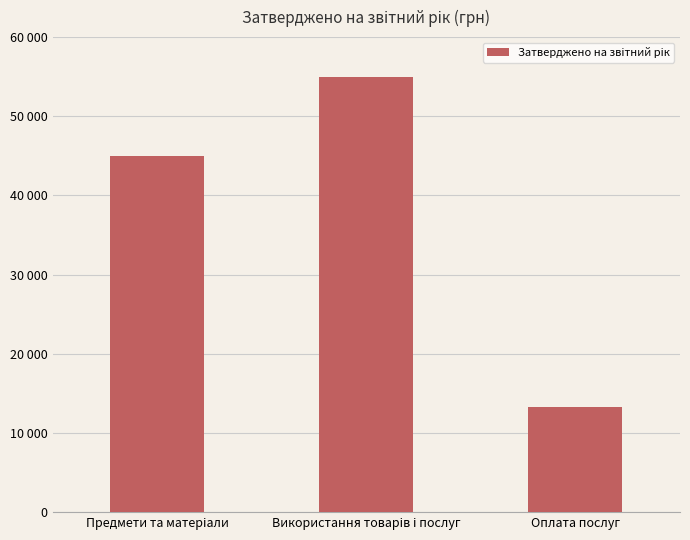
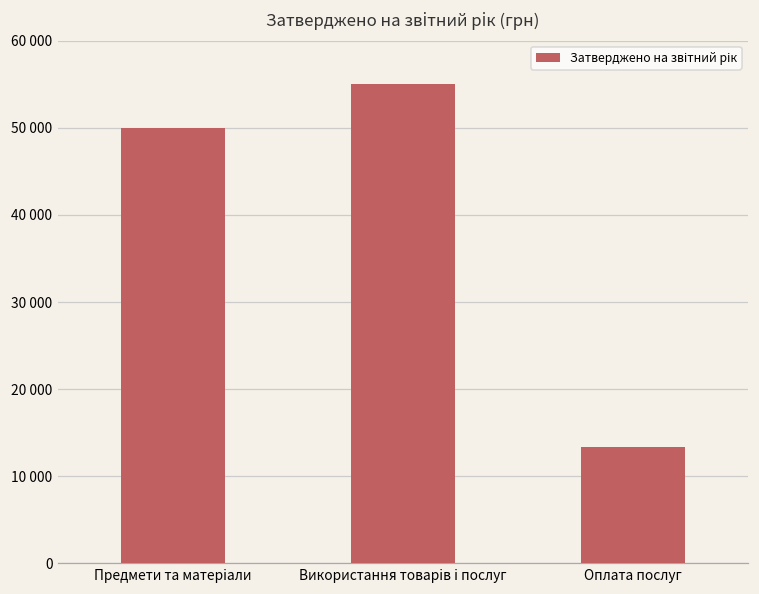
Предмети та матеріали: 45000 -> 50000
